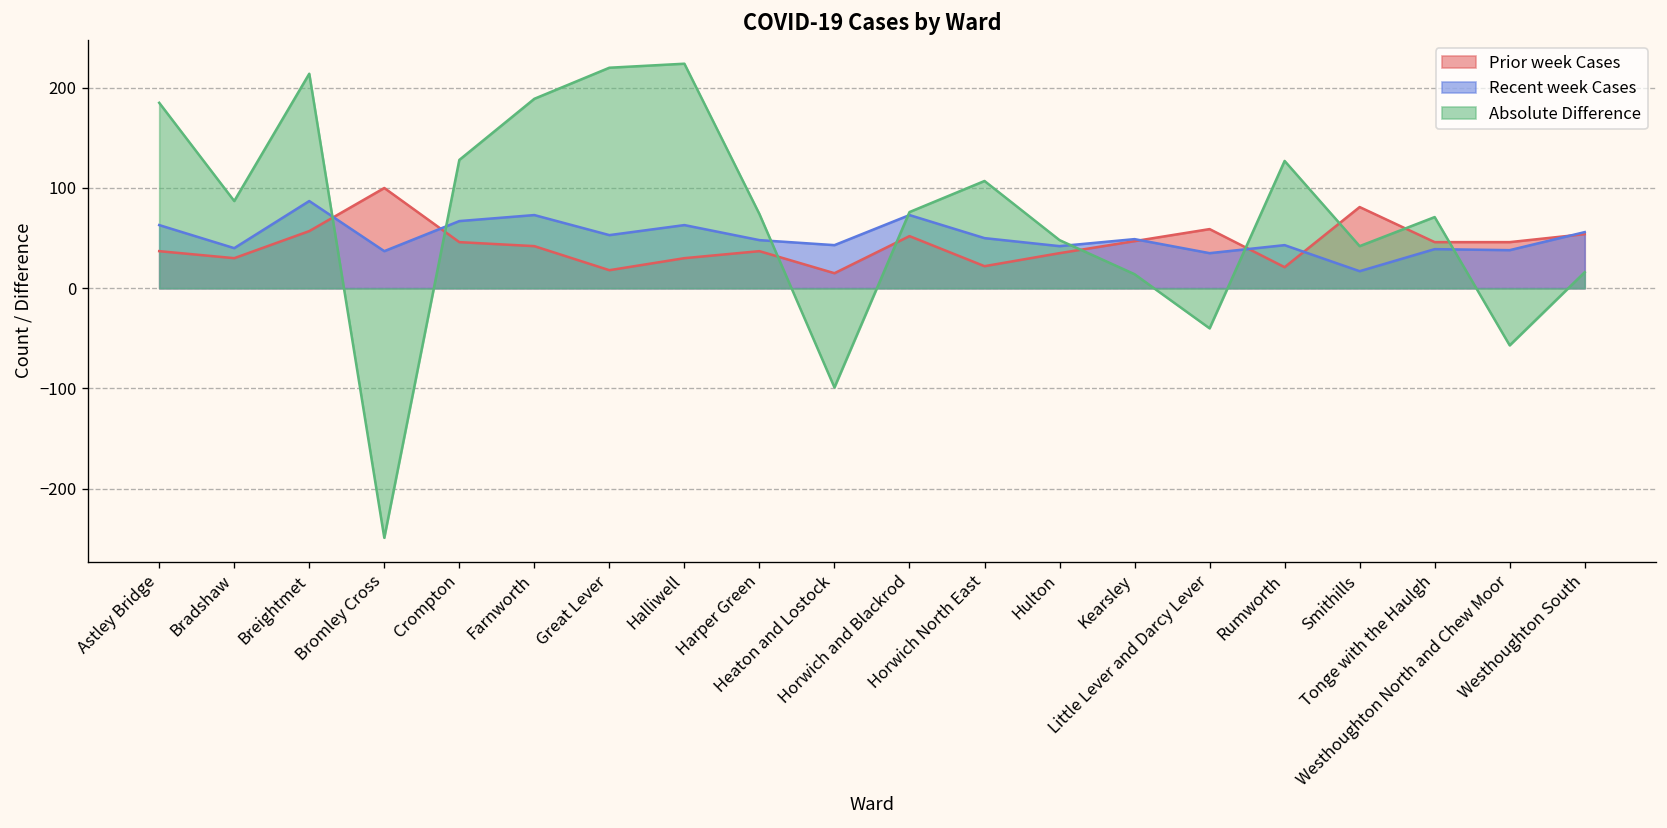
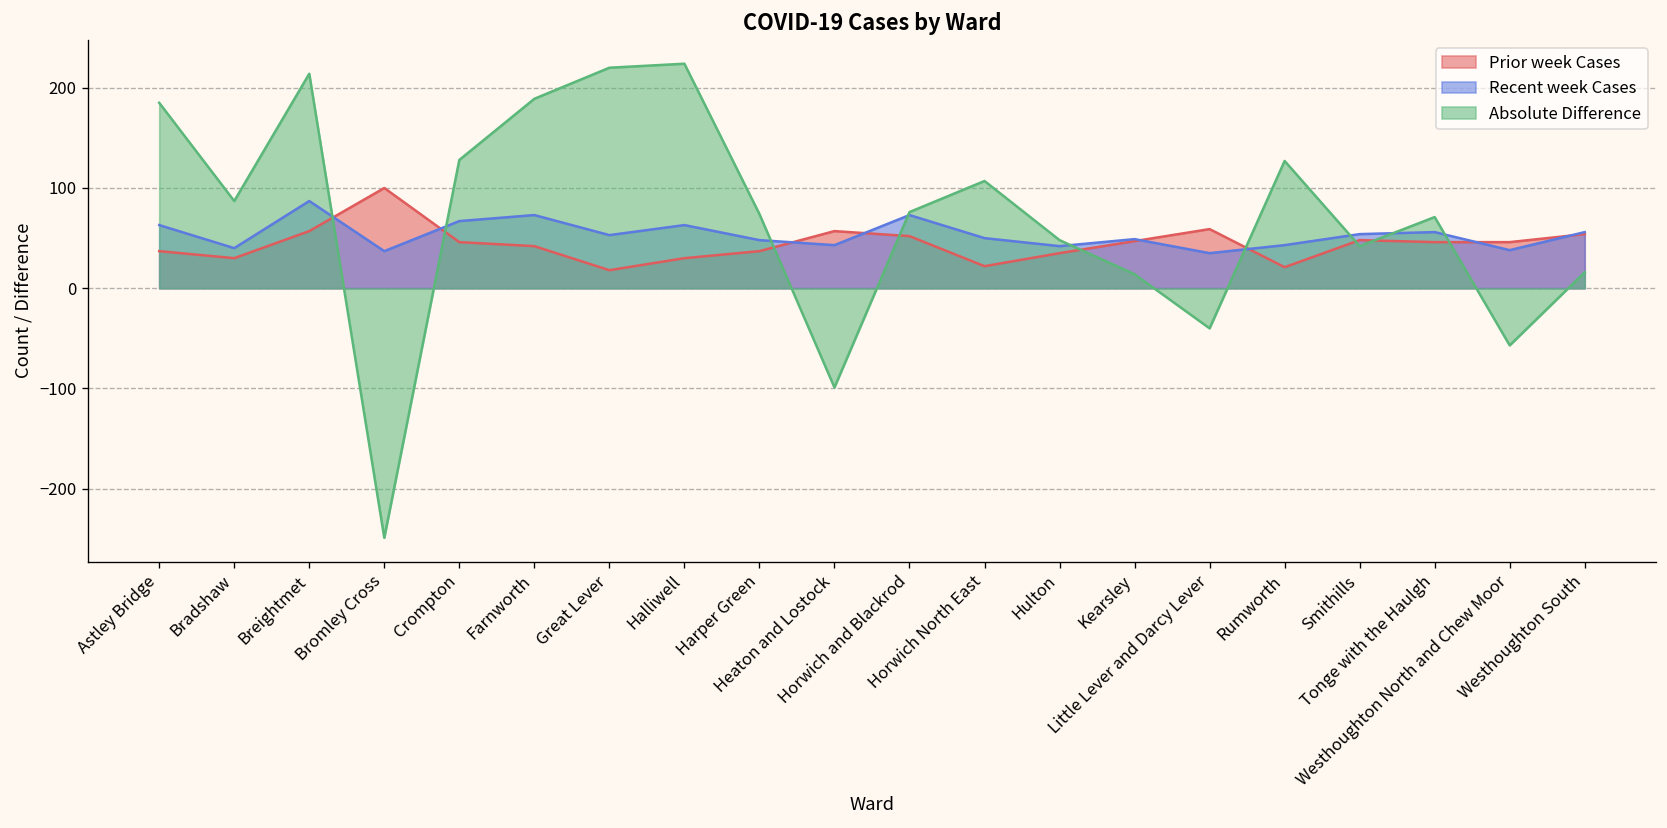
Prior week Cases, Heaton and Lostock: 20 -> 60
Prior week Cases, Smithills: 80 -> 50
Recent week Cases, Smithills: 20 -> 50
Recent week Cases, Tonge with the Haulgh: 40 -> 60
